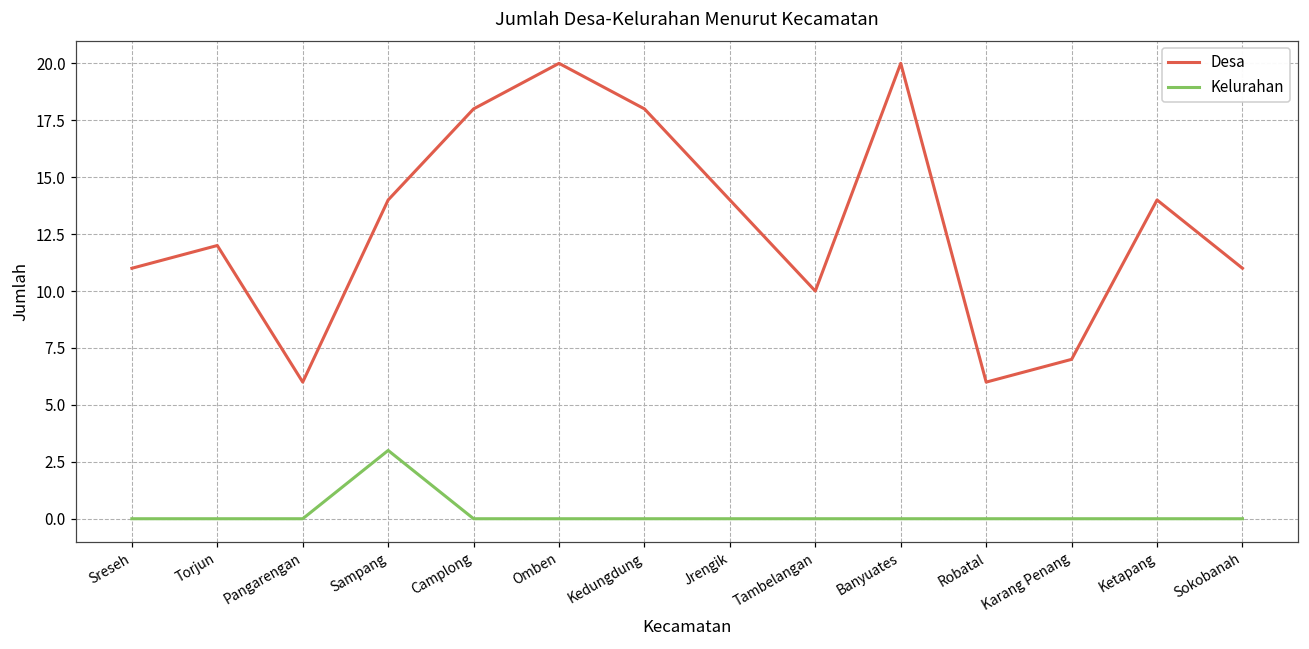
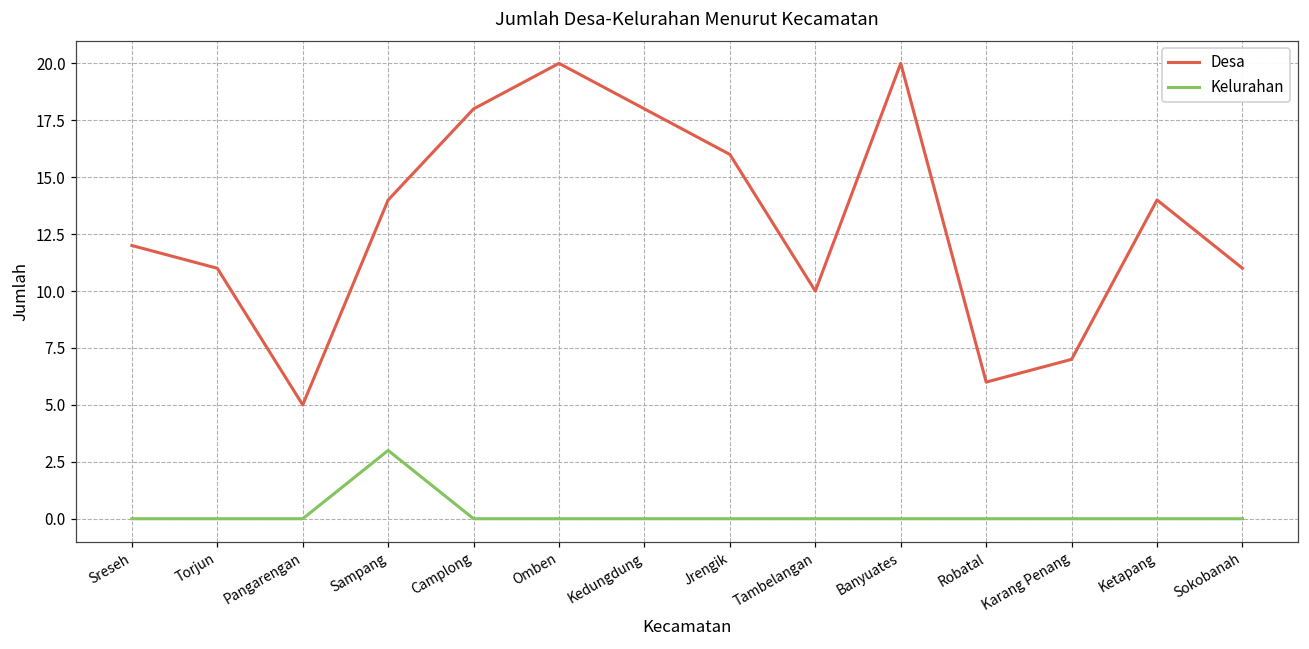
Desa, Sreseh: 11 -> 12
Desa, Torjun: 12 -> 11
Desa, Pangarengan: 6 -> 5
Desa, Jrengik: 14 -> 16
